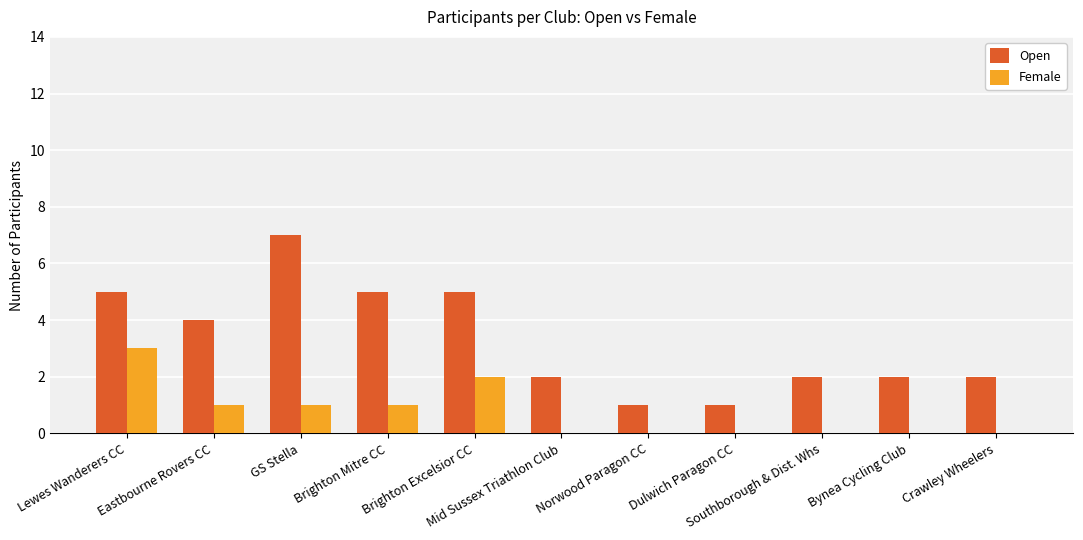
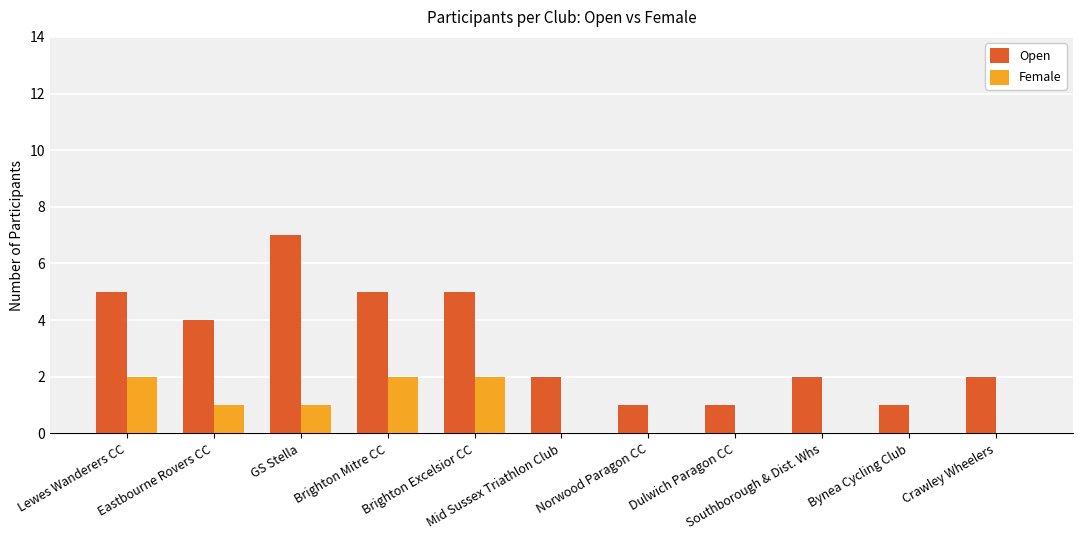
Female, Lewes Wanderers CC: 3 -> 2
Female, Brighton Mitre CC: 1 -> 2
Open, Bynea Cycling Club: 2 -> 1
